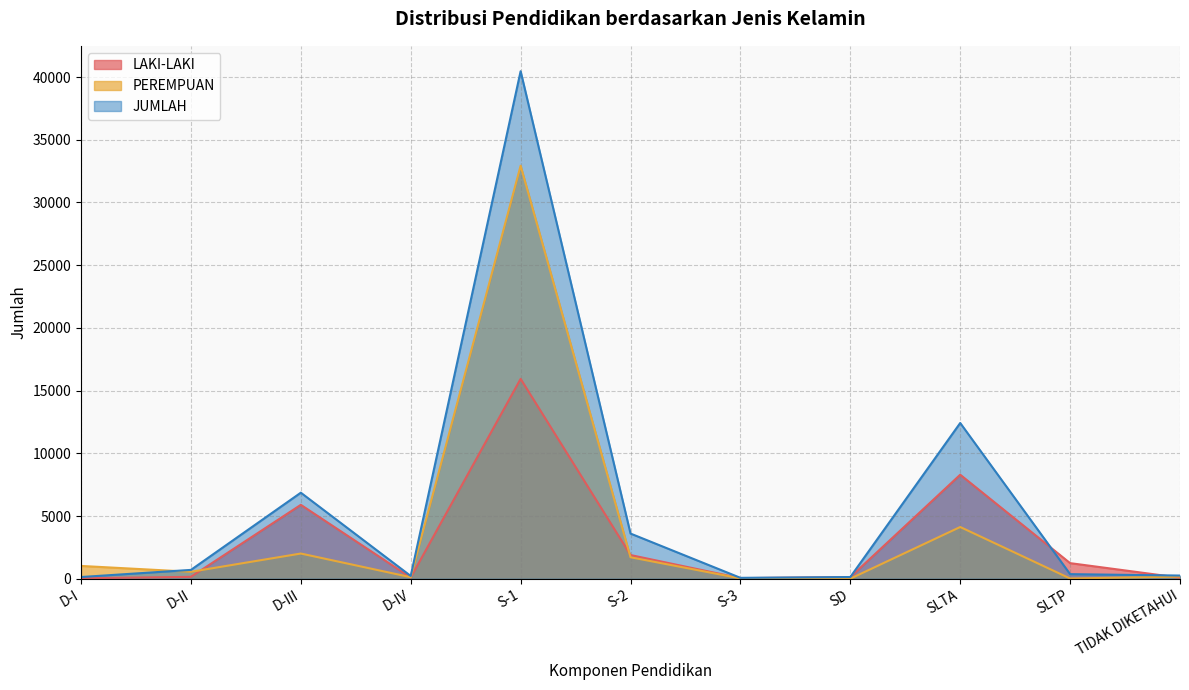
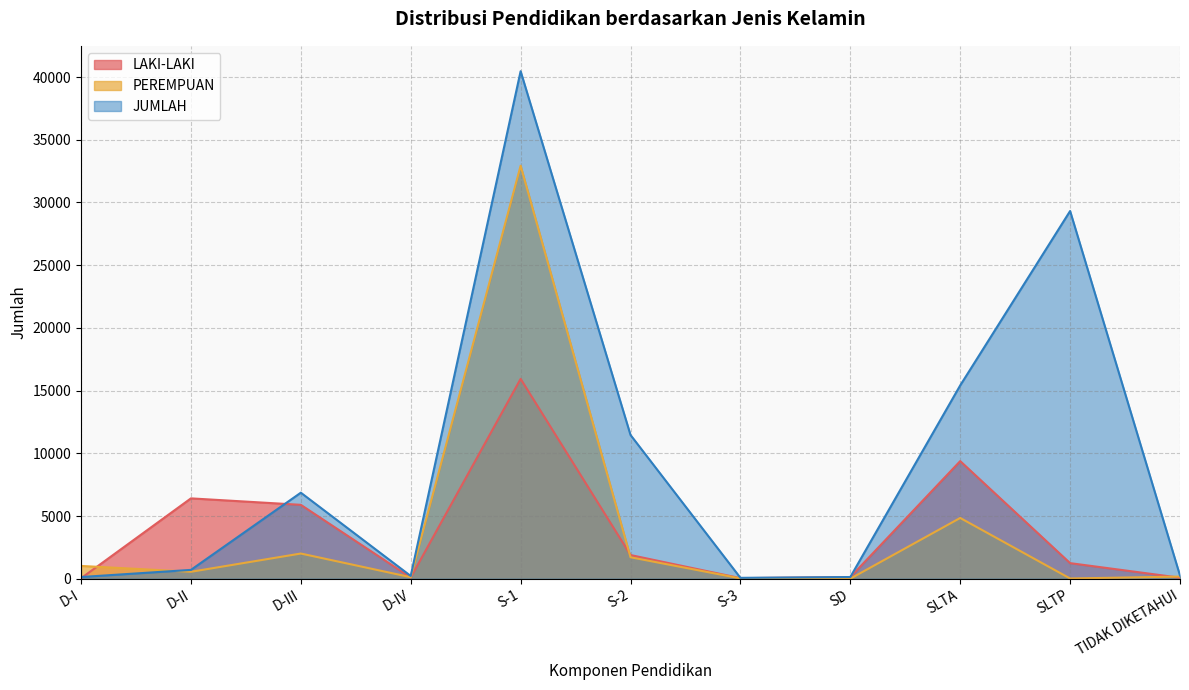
LAKI-LAKI, D-II: 200 -> 6400
JUMLAH, S-2: 3600 -> 11500
LAKI-LAKI, SLTA: 8300 -> 9400
PEREMPUAN, SLTA: 4100 -> 4800
JUMLAH, SLTA: 12400 -> 15400
JUMLAH, SLTP: 400 -> 29300
